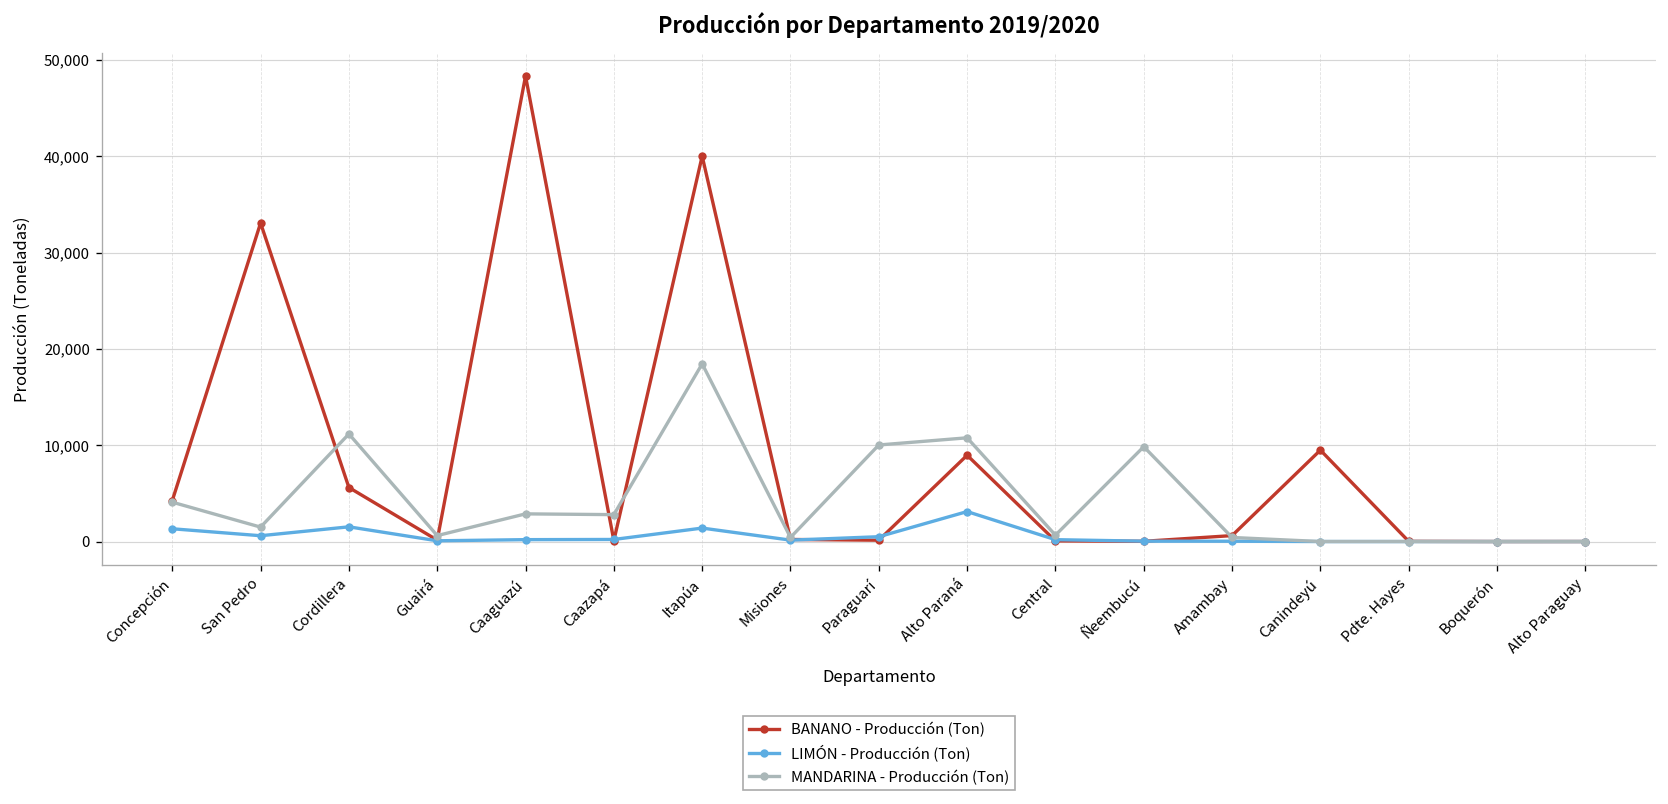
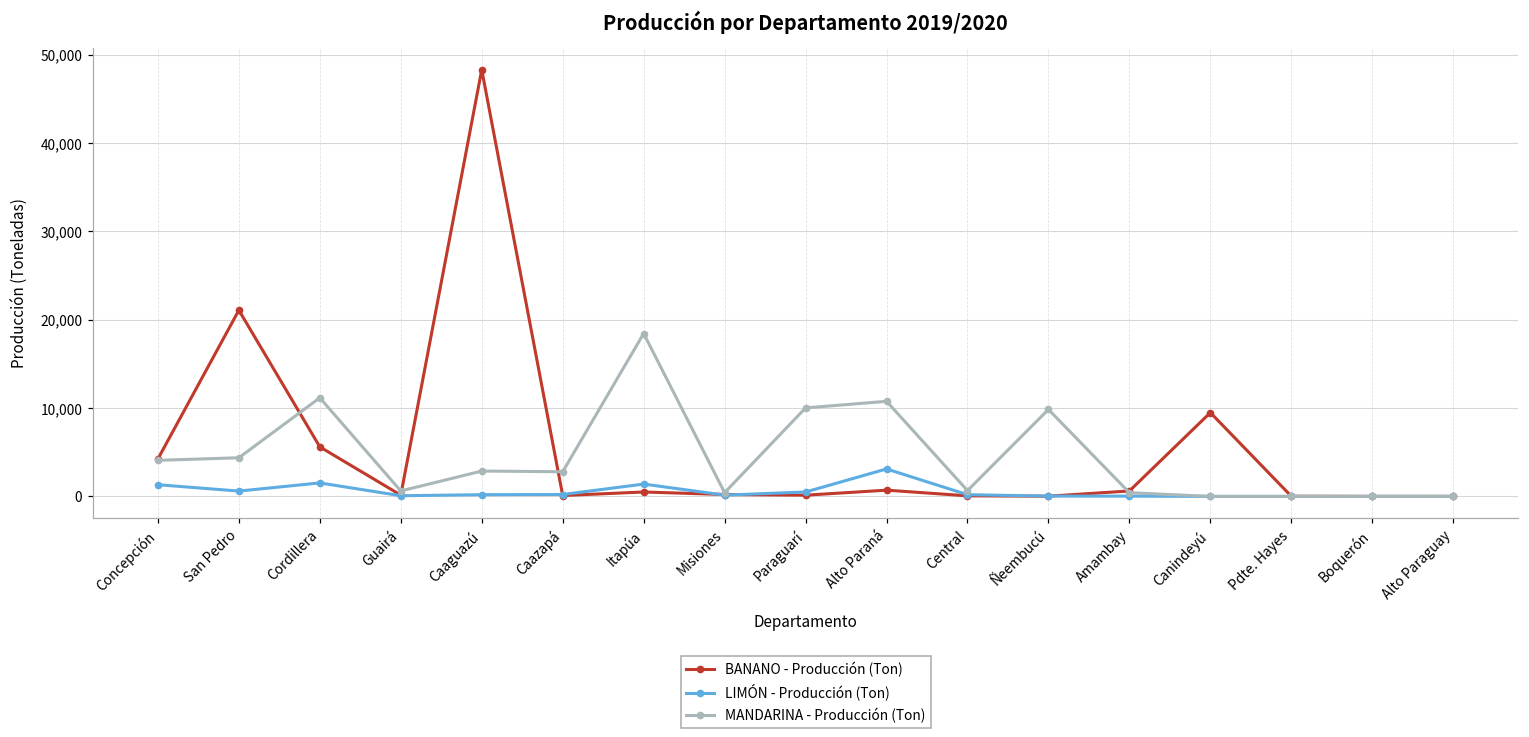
BANANO - Producción (Ton), San Pedro: 33,000 -> 21,000
MANDARINA - Producción (Ton), San Pedro: 1,000 -> 4,000
BANANO - Producción (Ton), Itapúa: 40,000 -> 0
BANANO - Producción (Ton), Alto Paraná: 9,000 -> 1,000
